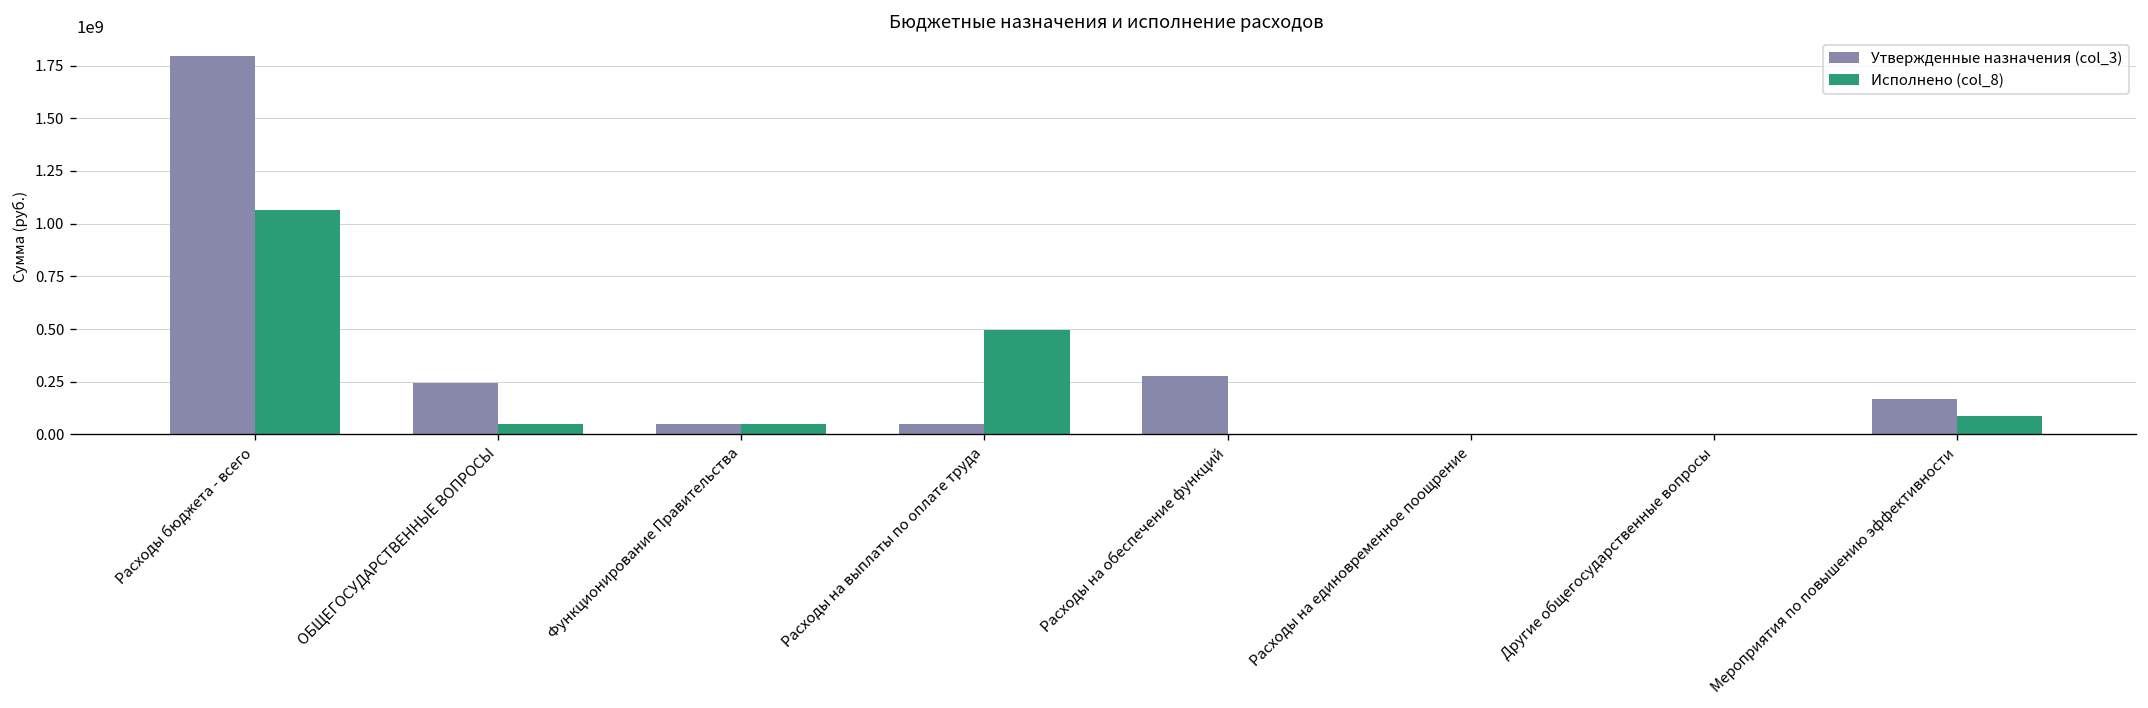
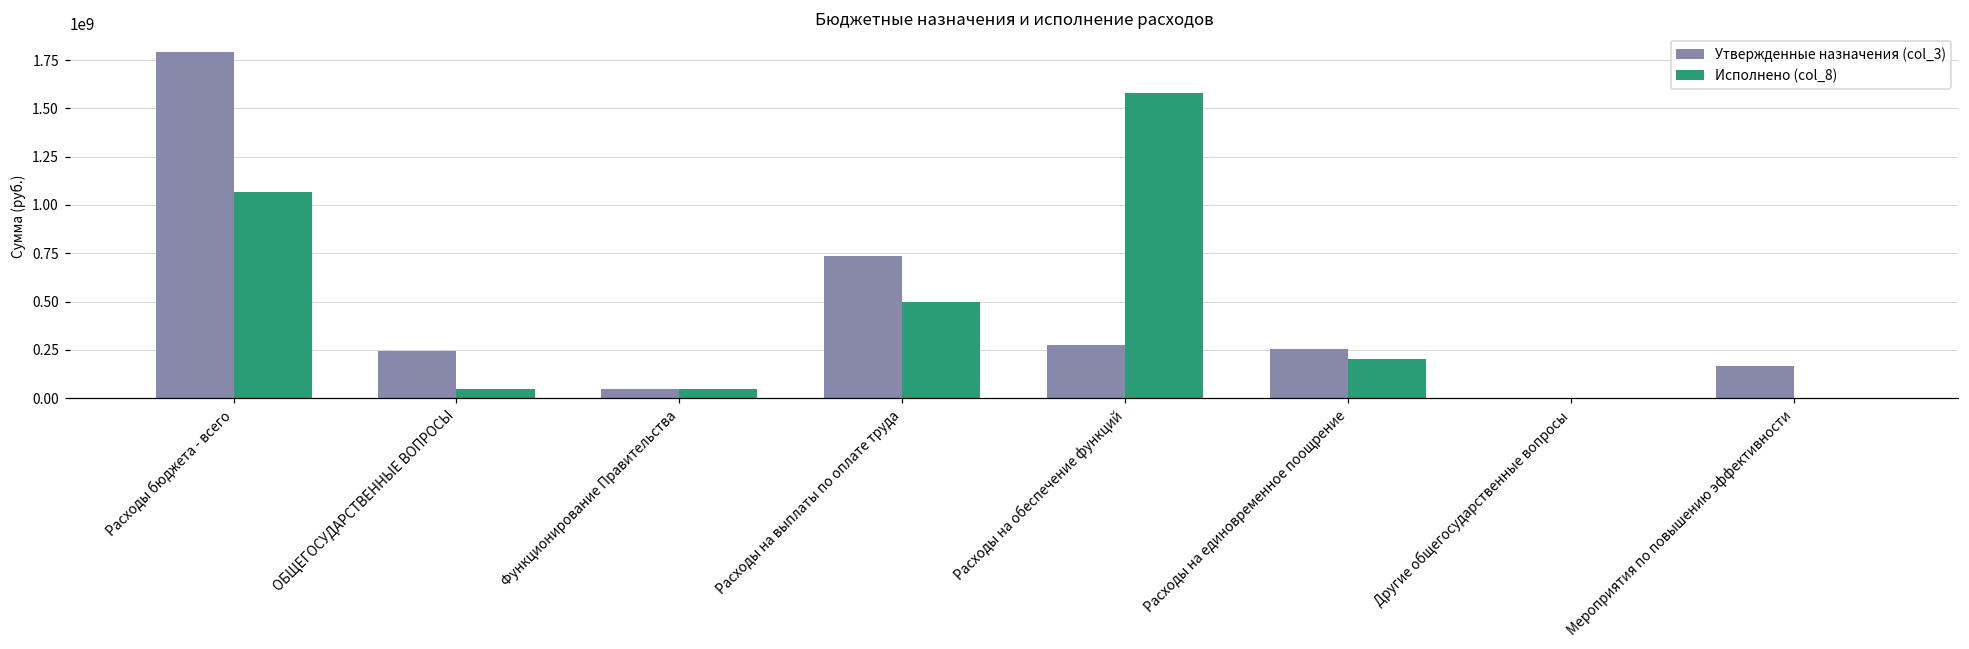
Утвержденные назначения (col_3), Расходы на выплаты по оплате труда: 50000000 -> 730000000
Исполнено (col_8), Расходы на обеспечение функций: 0 -> 1580000000
Утвержденные назначения (col_3), Расходы на единовременное поощрение: 0 -> 260000000
Исполнено (col_8), Расходы на единовременное поощрение: 0 -> 200000000
Исполнено (col_8), Мероприятия по повышению эффективности: 90000000 -> 0
